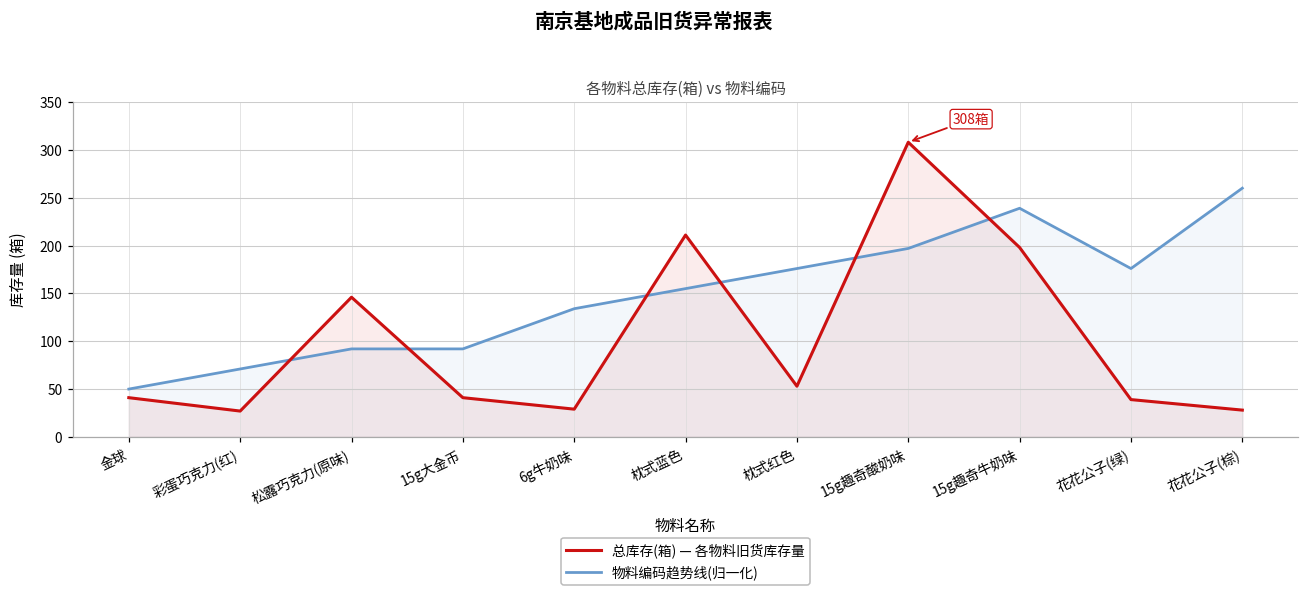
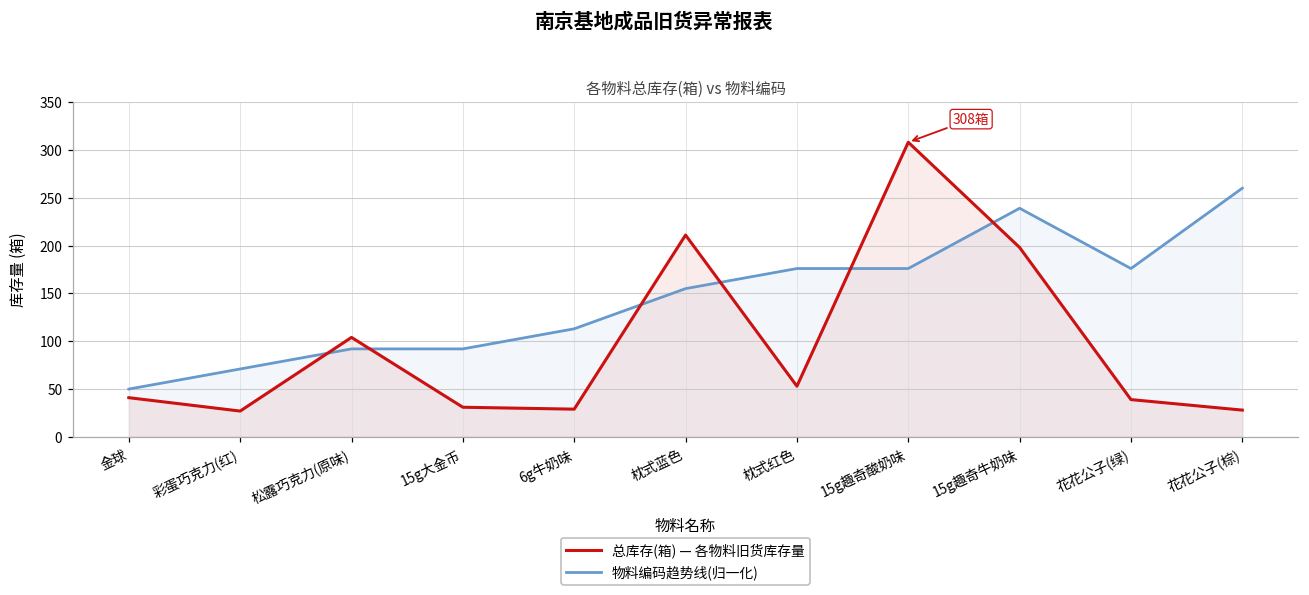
总库存(箱) — 各物料旧货库存量, 松露巧克力(原味): 150 -> 100
总库存(箱) — 各物料旧货库存量, 15g大金币: 40 -> 30
物料编码趋势线(归一化), 6g牛奶味: 130 -> 110
物料编码趋势线(归一化), 15g趣奇酸奶味: 200 -> 180
